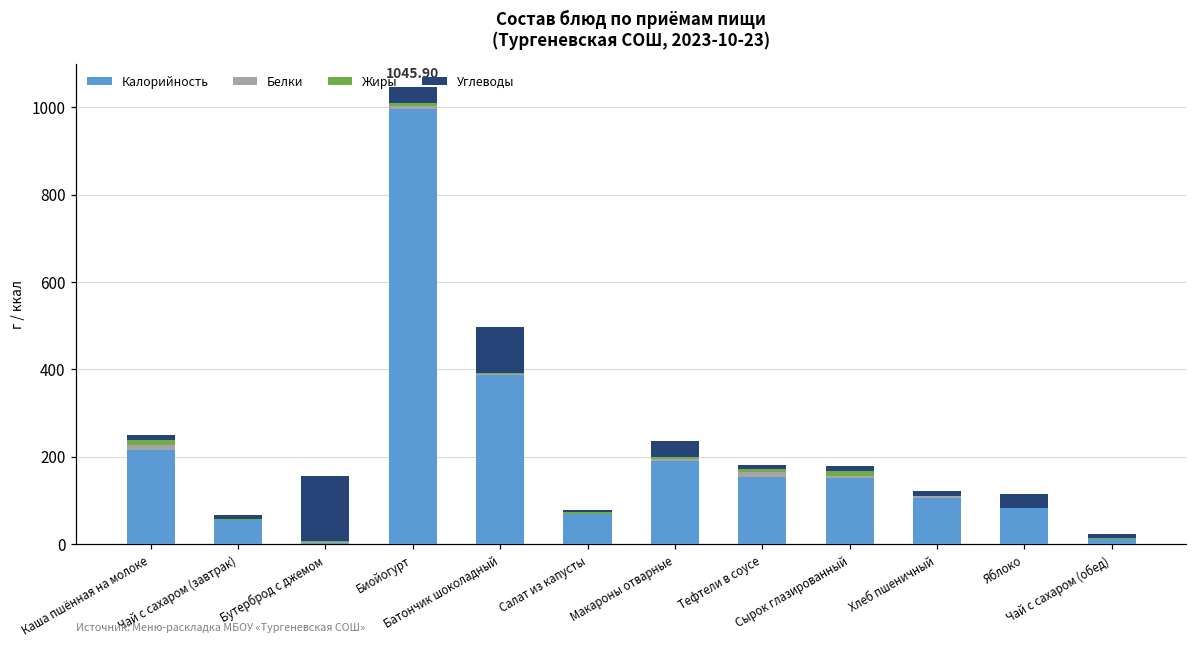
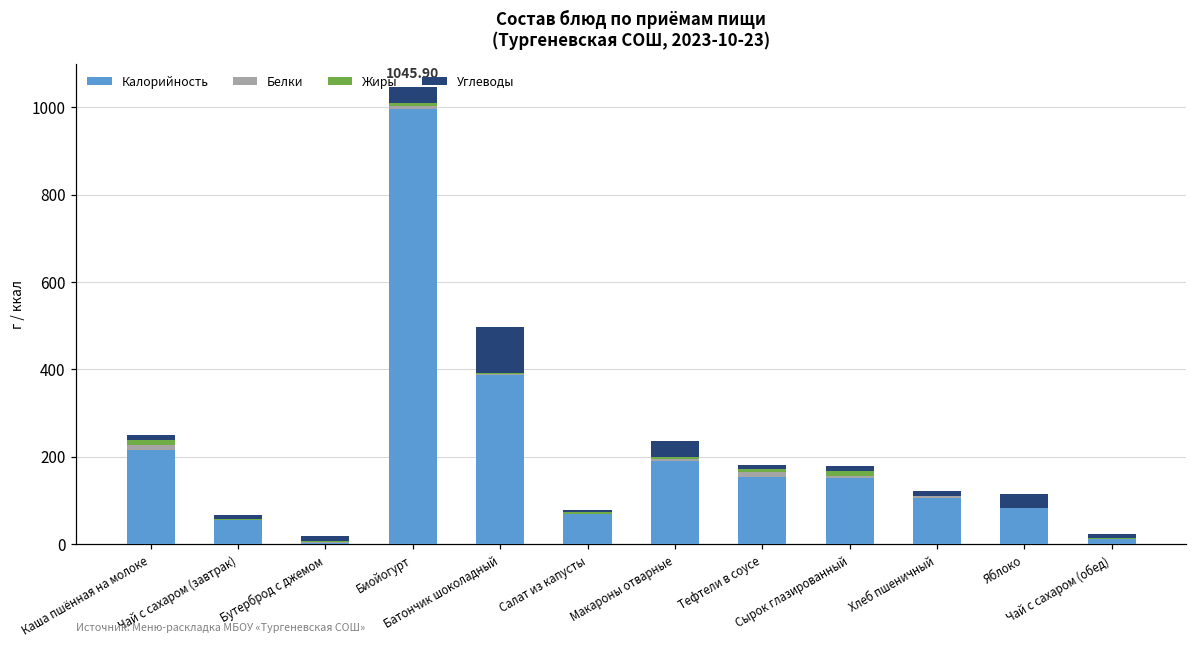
Углеводы, Бутерброд с джемом: 150 -> 10
